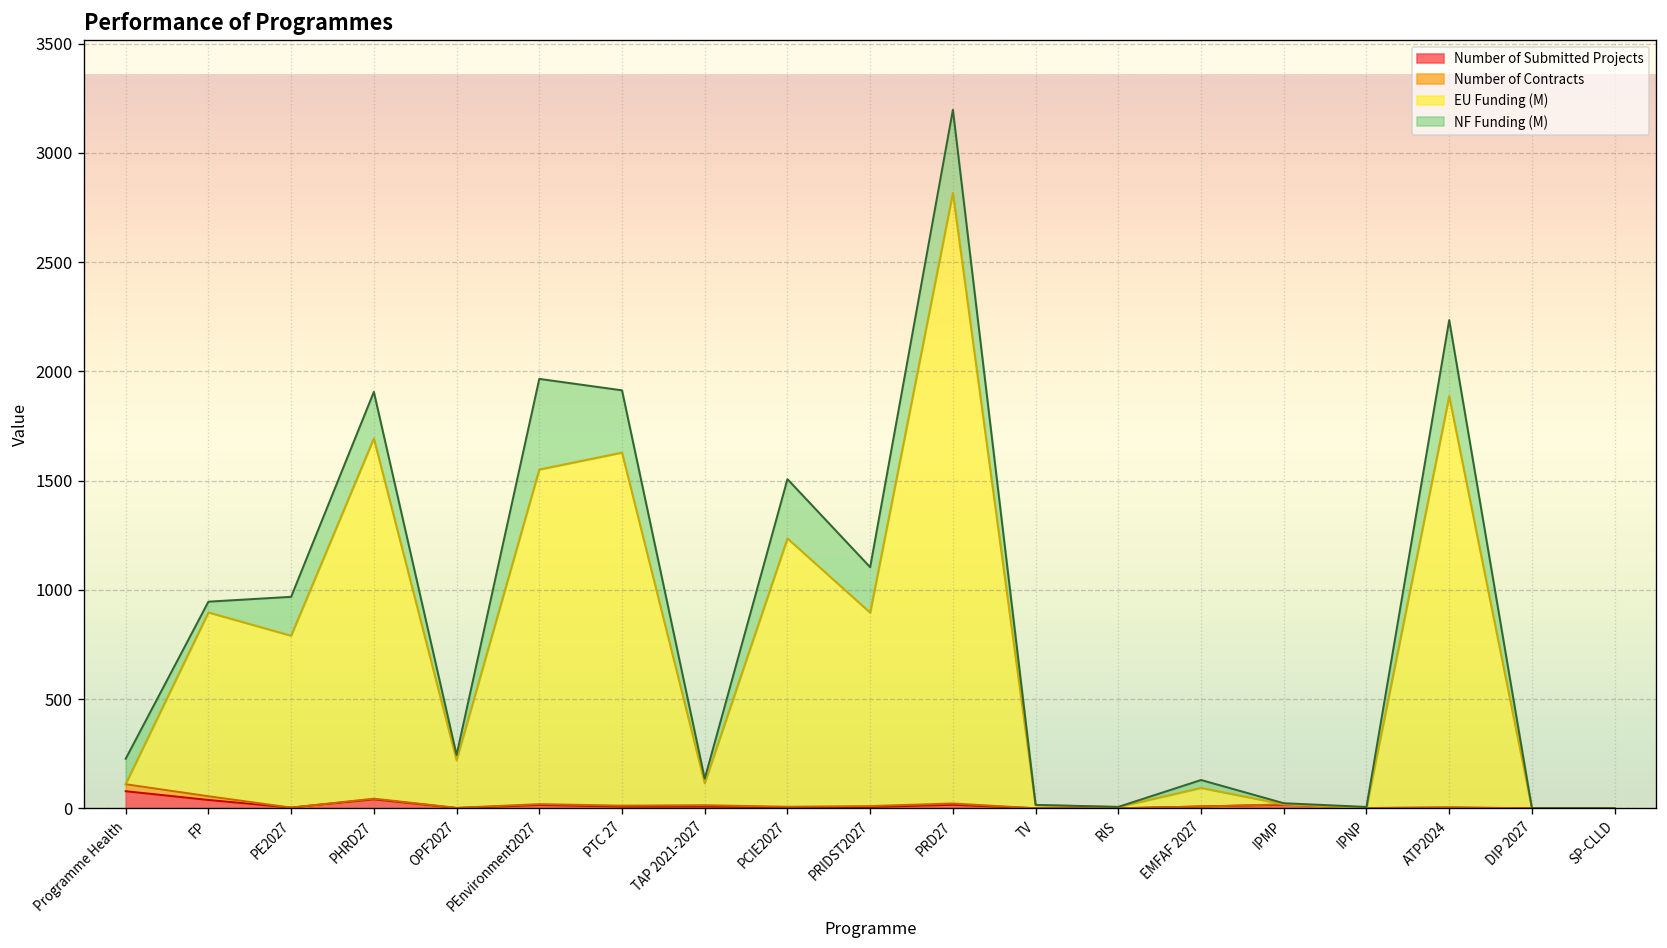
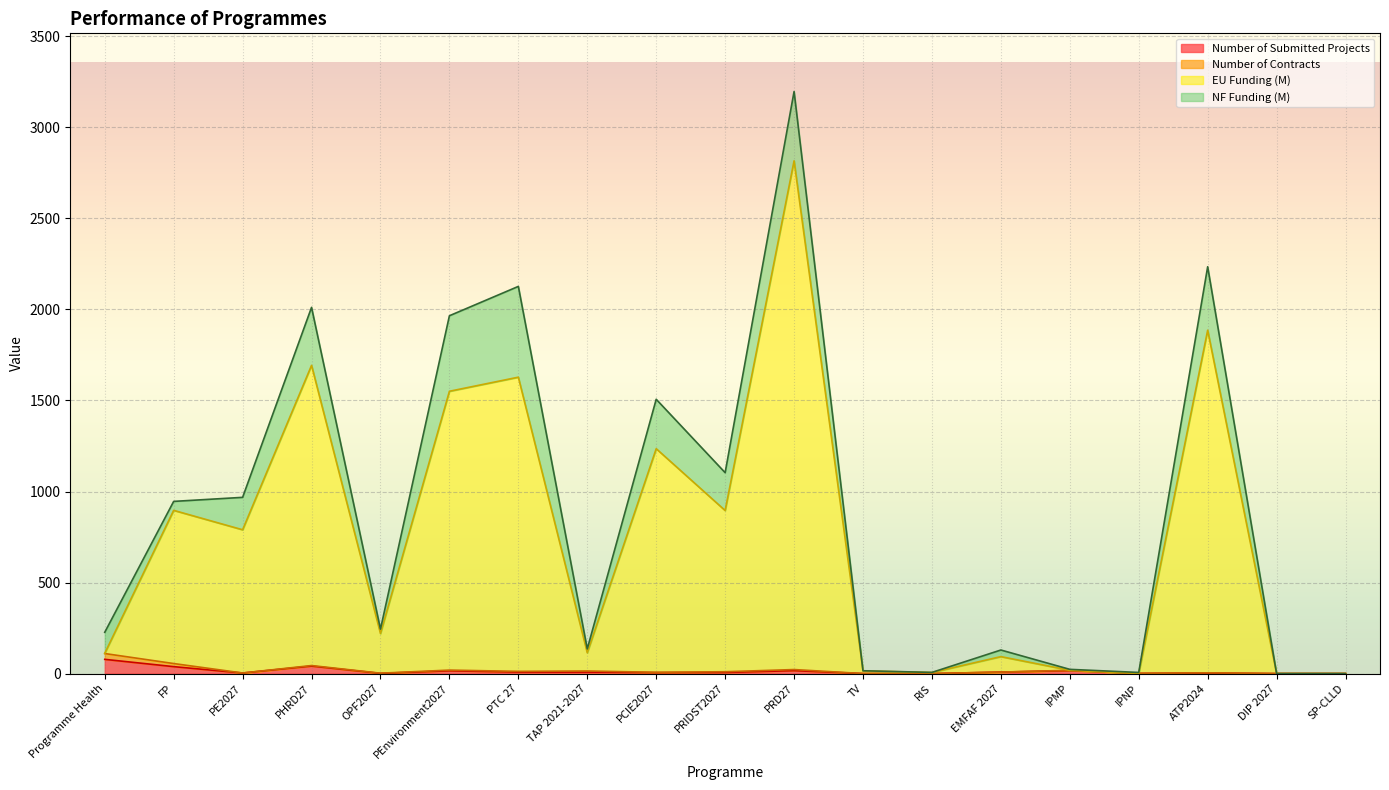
NF Funding (M), PHRD27: 210 -> 320
NF Funding (M), PTC 27: 290 -> 500
